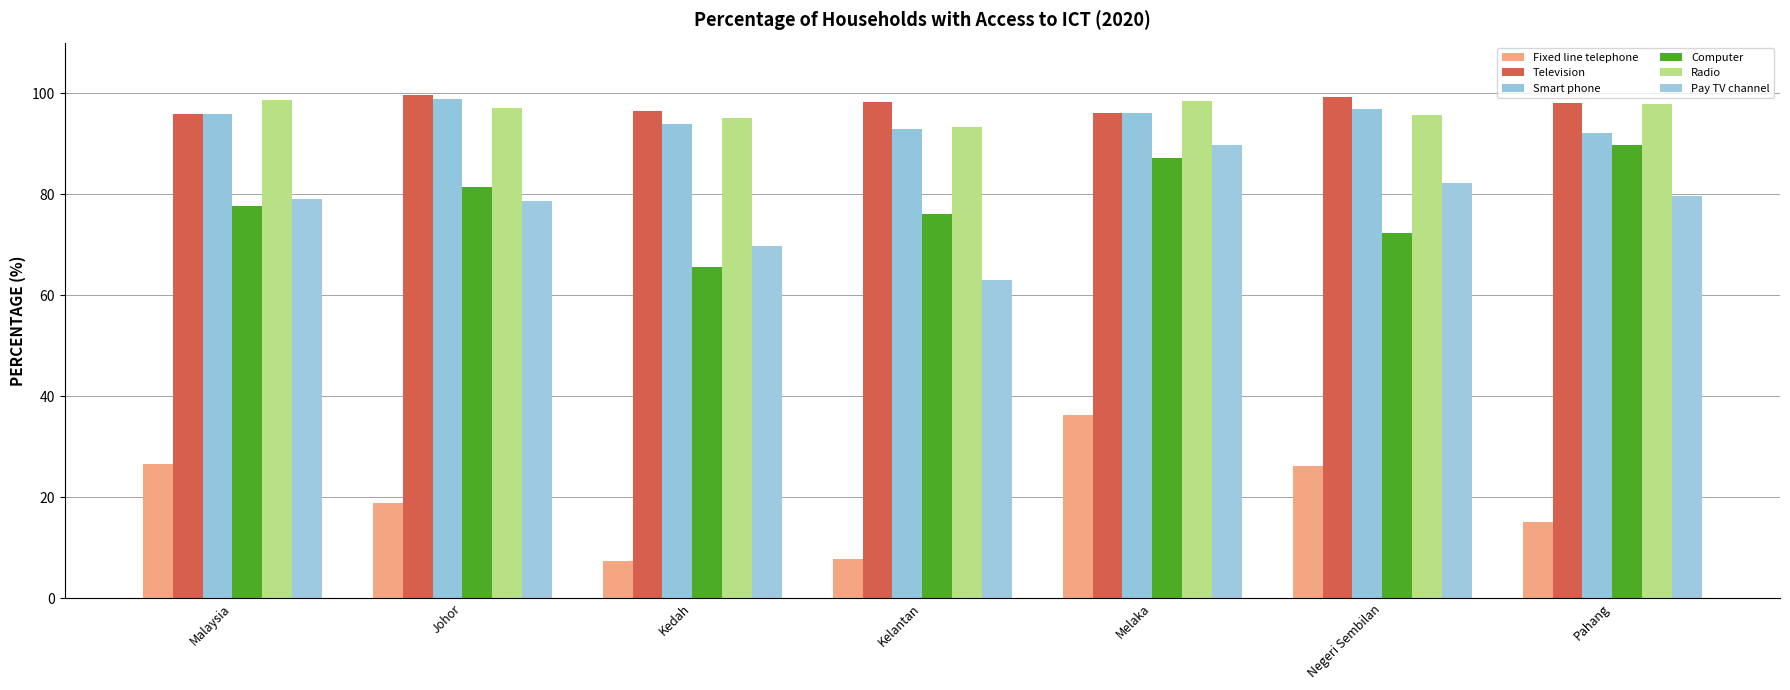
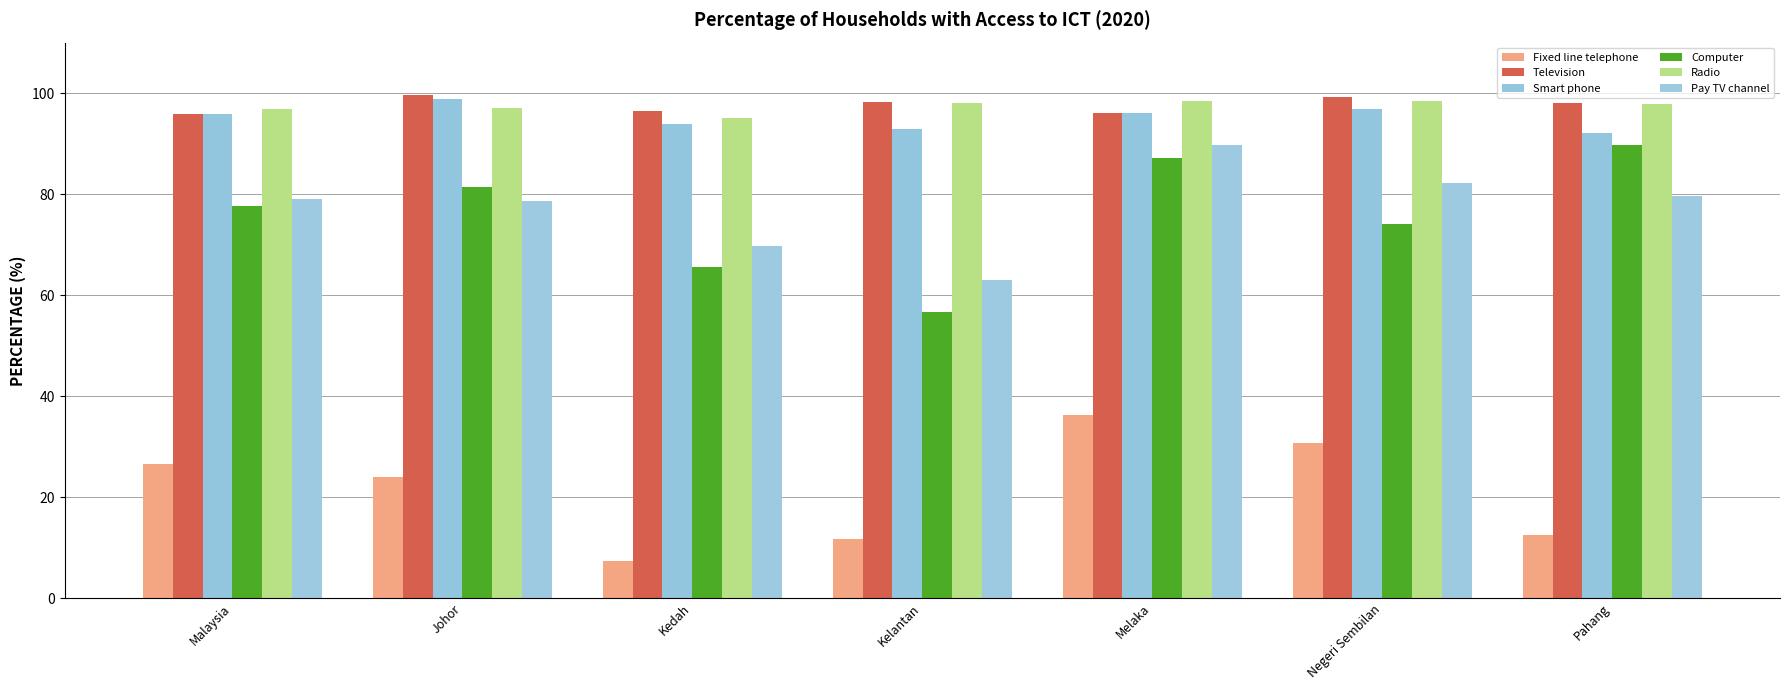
Radio, Malaysia: 99 -> 97
Fixed line telephone, Johor: 19 -> 24
Fixed line telephone, Kelantan: 8 -> 12
Computer, Kelantan: 76 -> 57
Radio, Kelantan: 93 -> 98
Fixed line telephone, Negeri Sembilan: 26 -> 31
Computer, Negeri Sembilan: 72 -> 74
Radio, Negeri Sembilan: 96 -> 98
Fixed line telephone, Pahang: 15 -> 12
